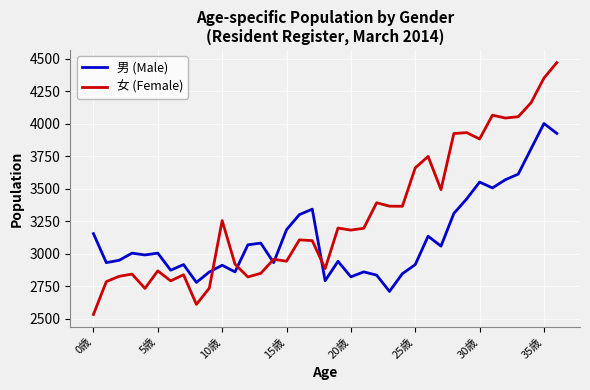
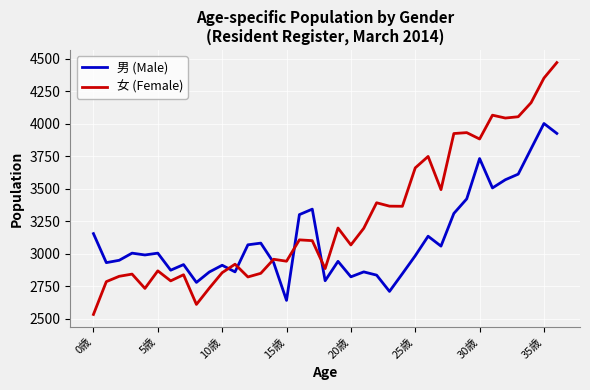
女 (Female), 10歳: 3260 -> 2860
男 (Male), 15歳: 3190 -> 2640
女 (Female), 20歳: 3180 -> 3070
男 (Male), 25歳: 2920 -> 2990
男 (Male), 30歳: 3550 -> 3730
